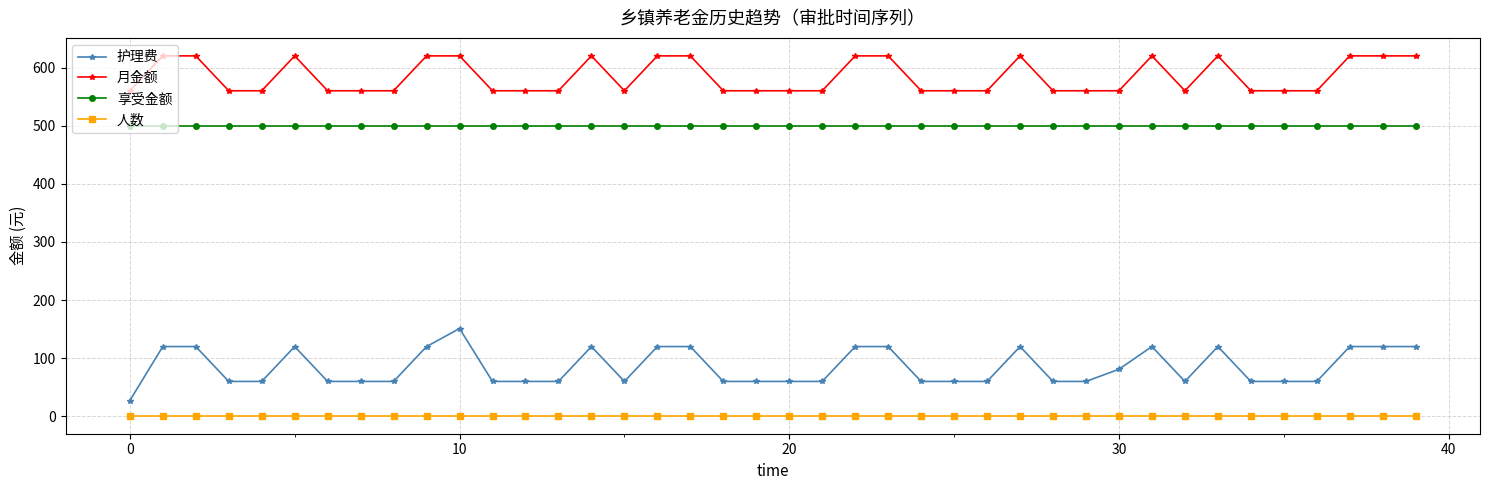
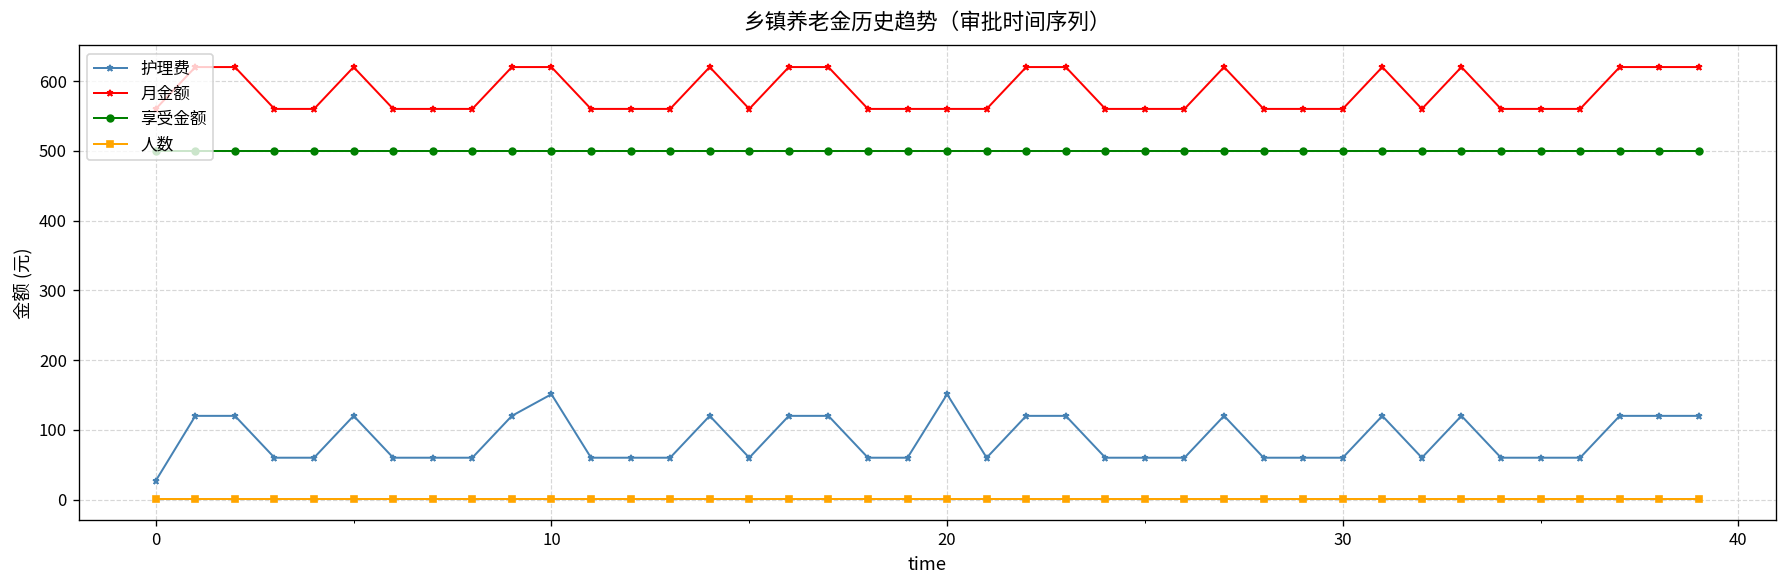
护理费, 20: 60 -> 150
护理费, 30: 80 -> 60
